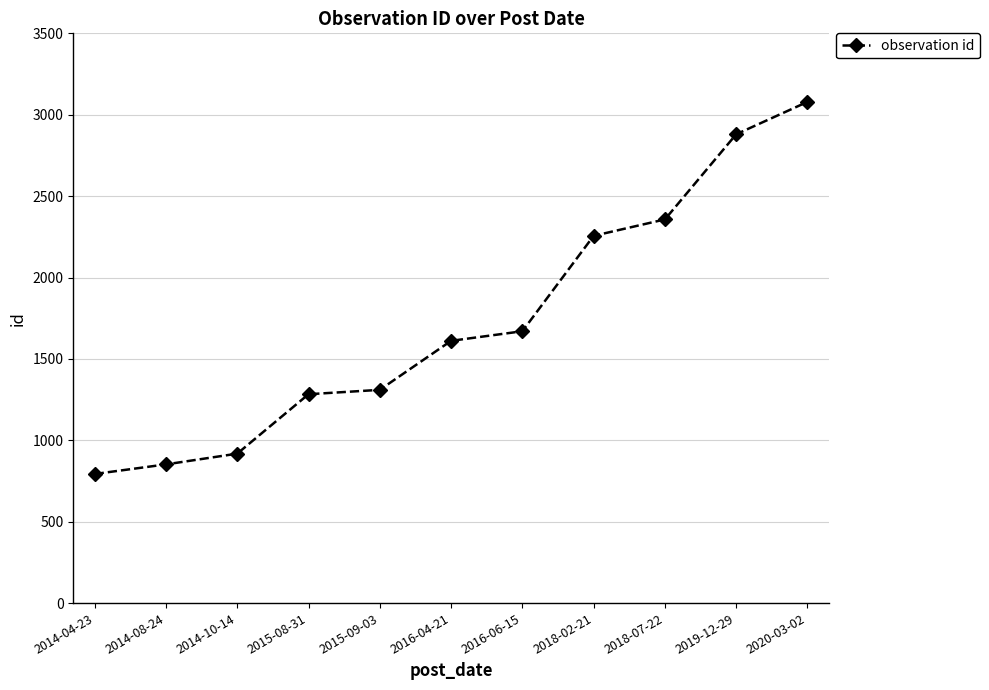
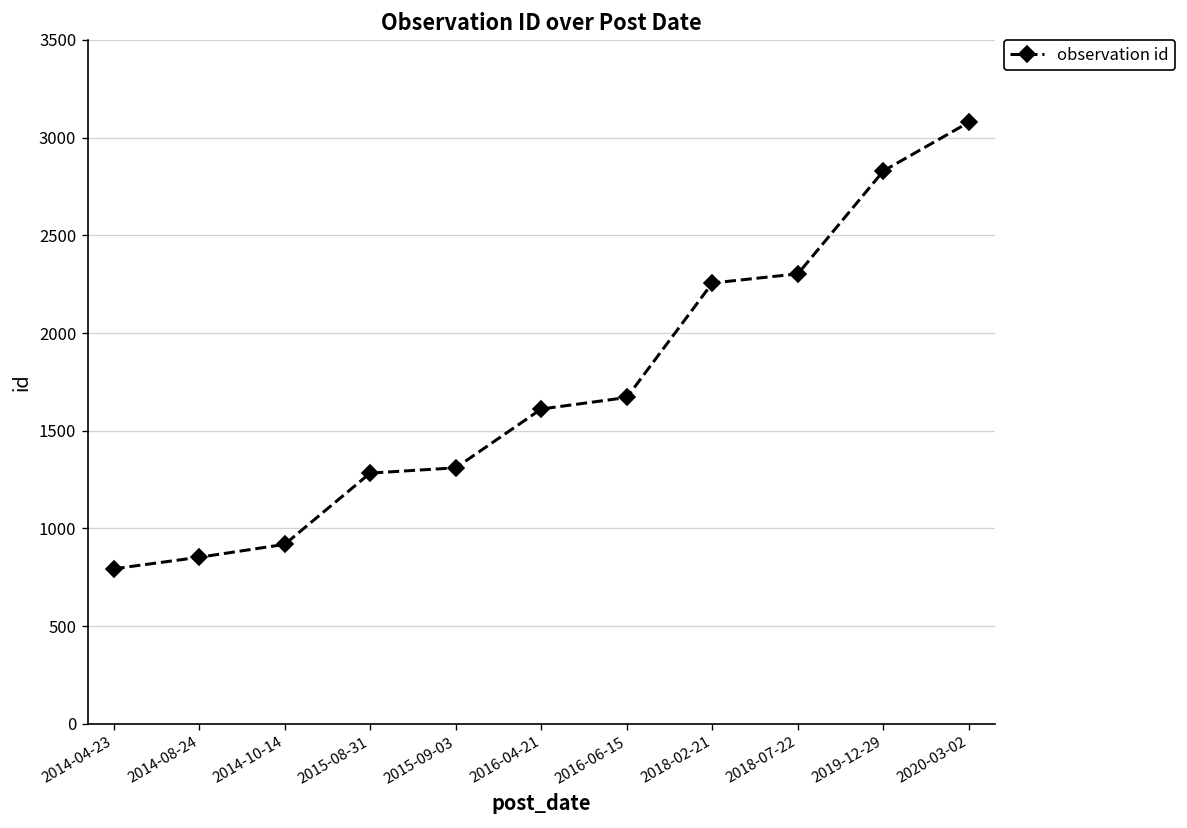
2018-07-22: 2360 -> 2300
2019-12-29: 2880 -> 2830
